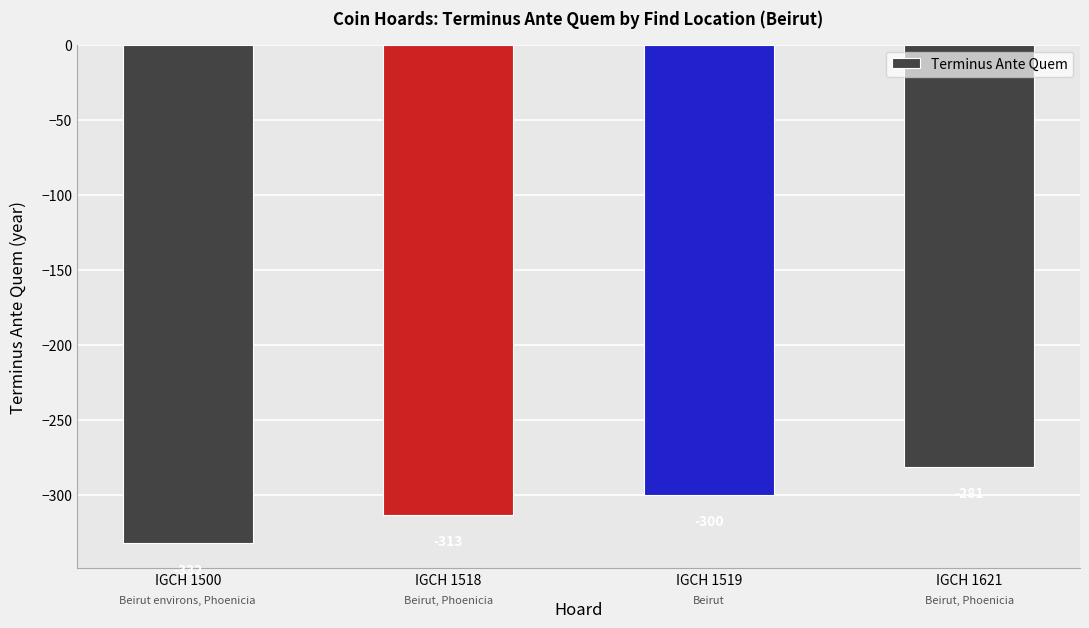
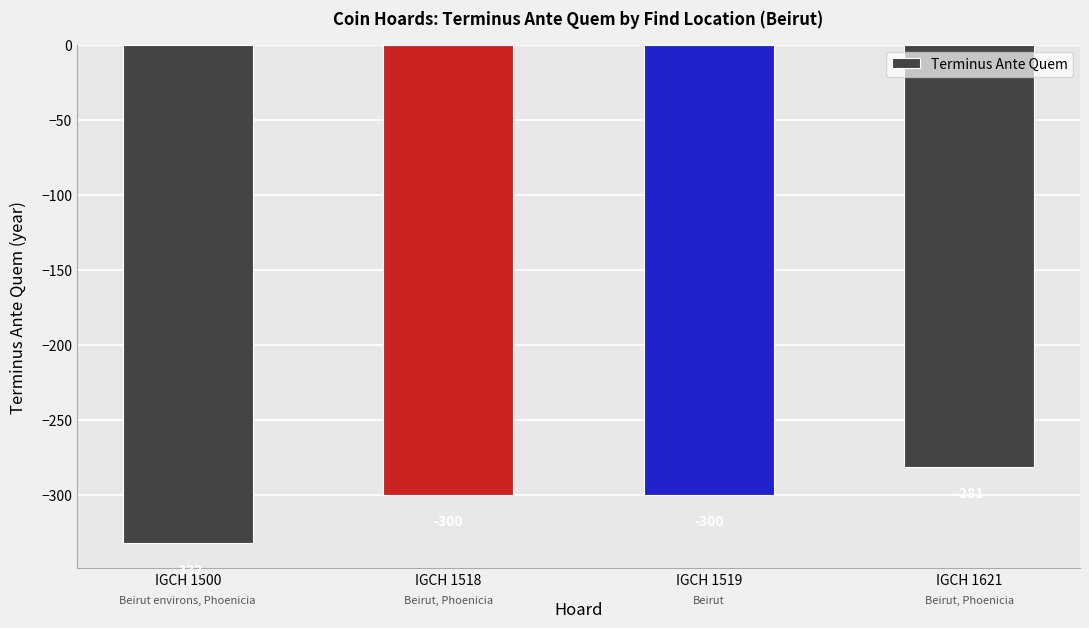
IGCH 1518: -313 -> -300
